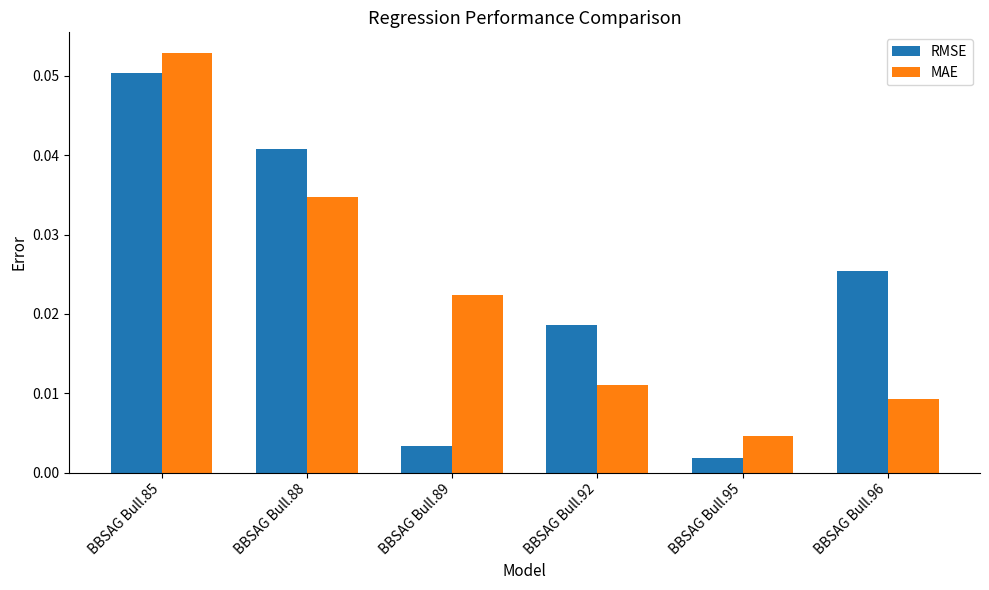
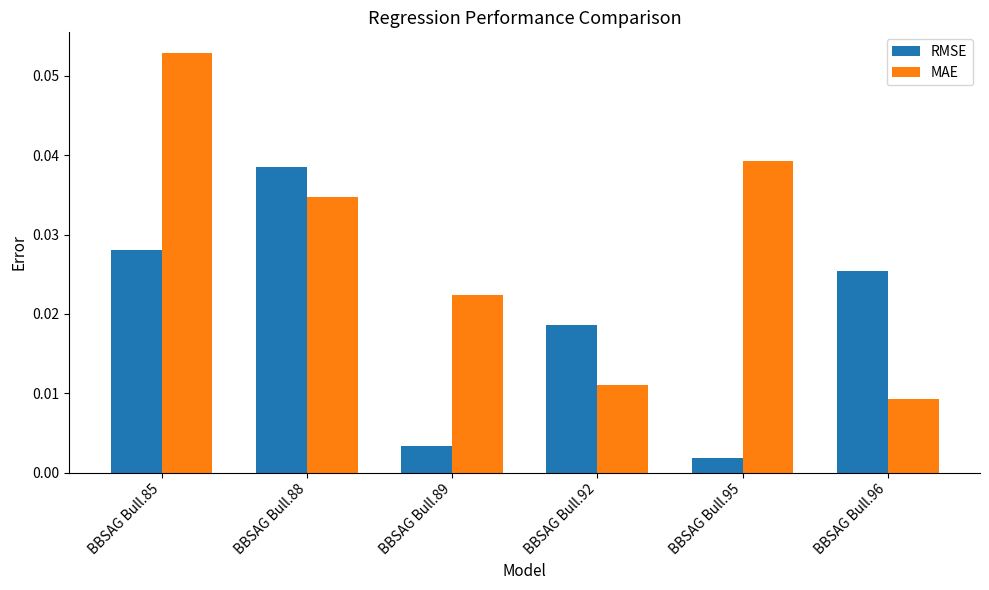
RMSE, BBSAG Bull.85: 0.050 -> 0.028
RMSE, BBSAG Bull.88: 0.041 -> 0.038
MAE, BBSAG Bull.95: 0.005 -> 0.039
